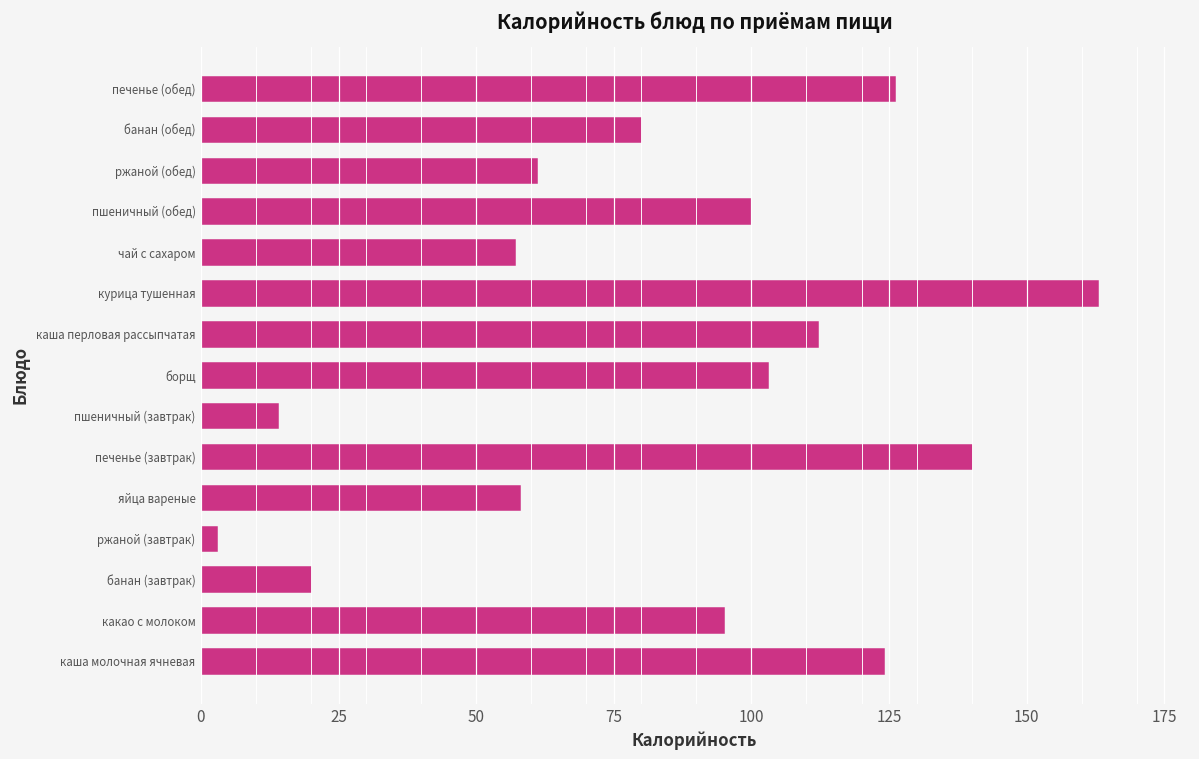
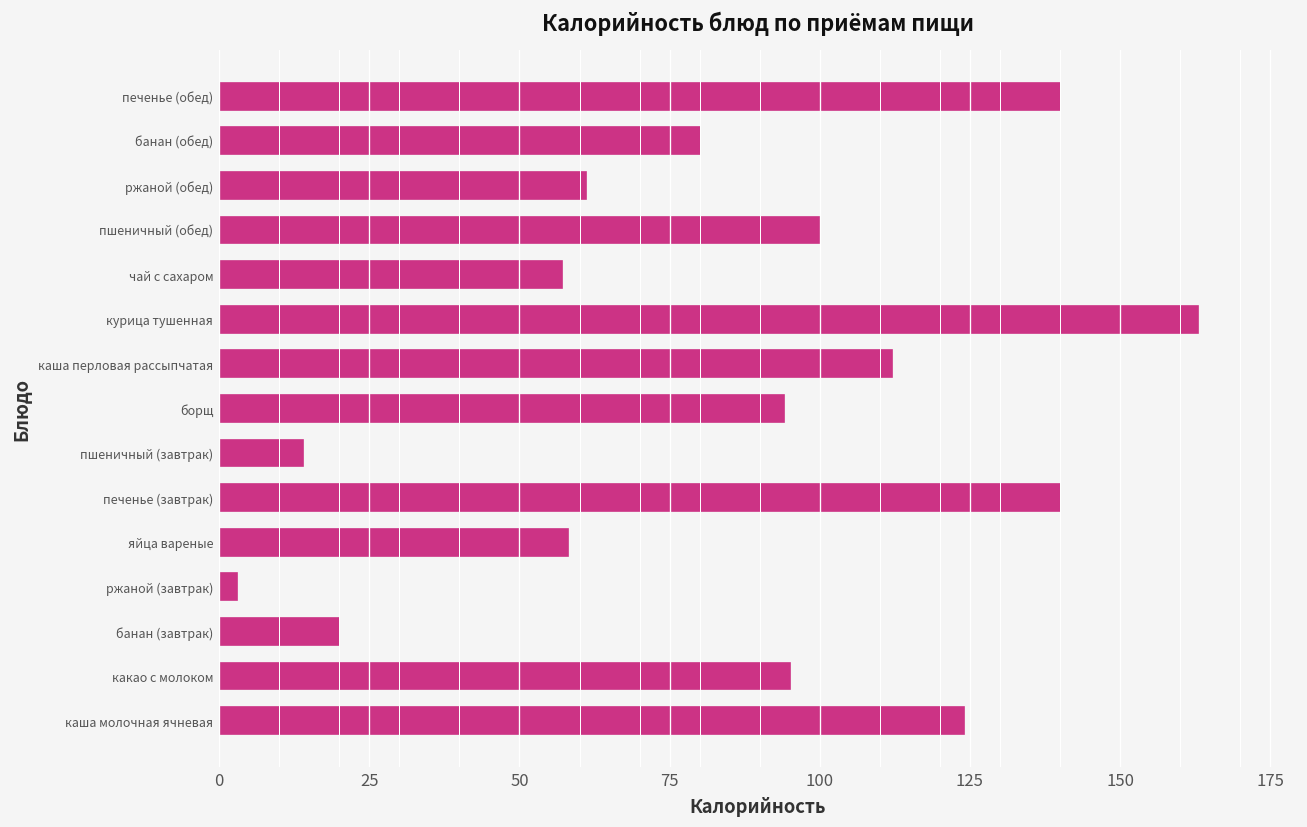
печенье (обед): 126 -> 140
борщ: 103 -> 94
